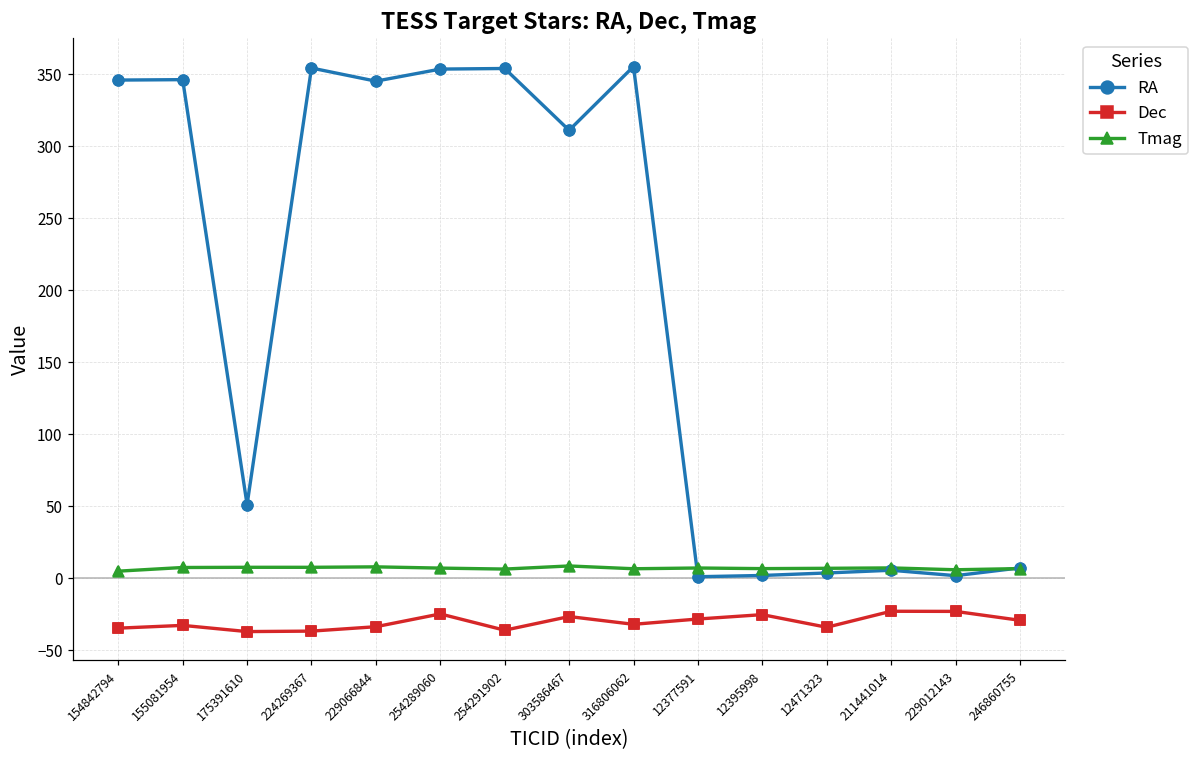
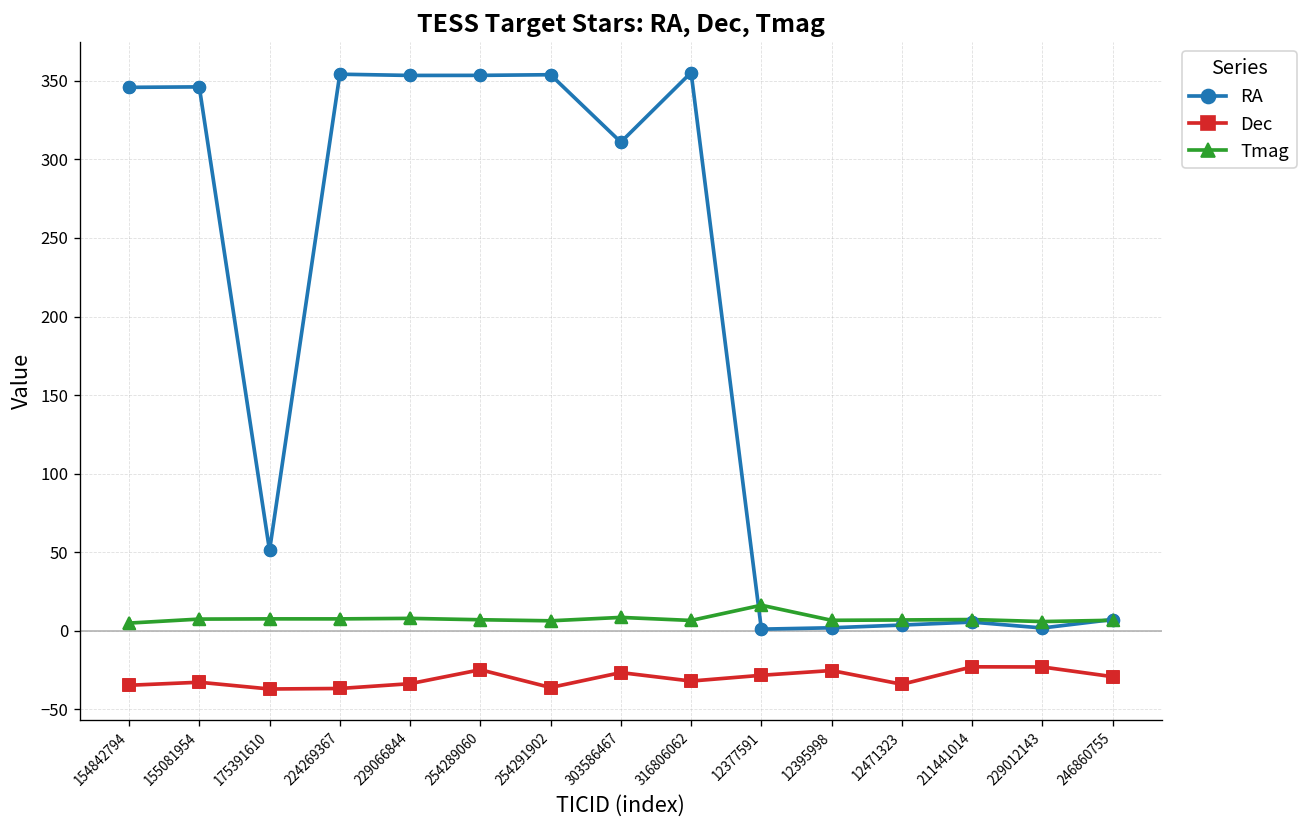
RA, 229066844: 345 -> 353
Tmag, 12377591: 7 -> 16
